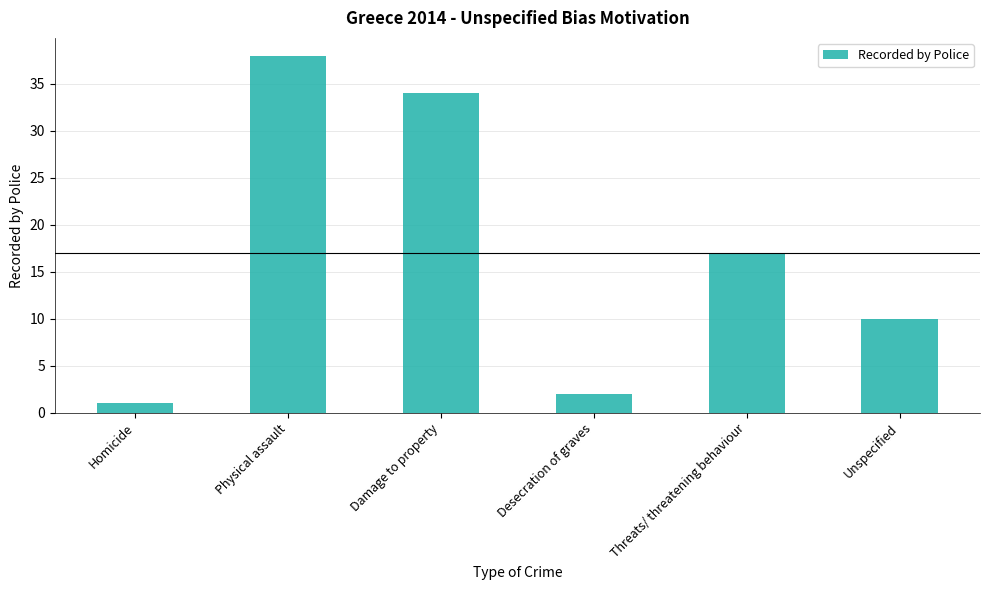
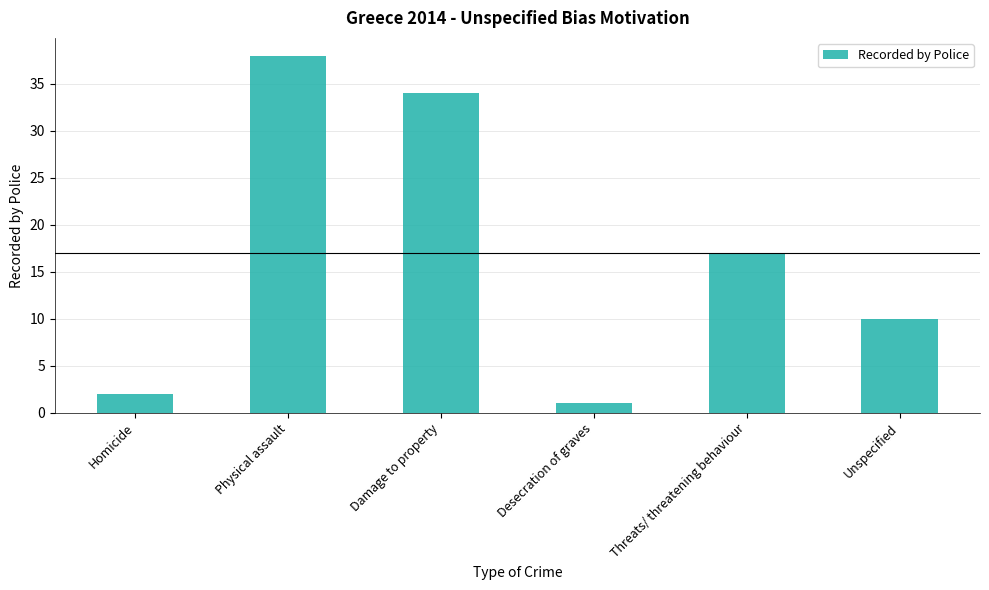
Homicide: 1 -> 2
Desecration of graves: 2 -> 1
